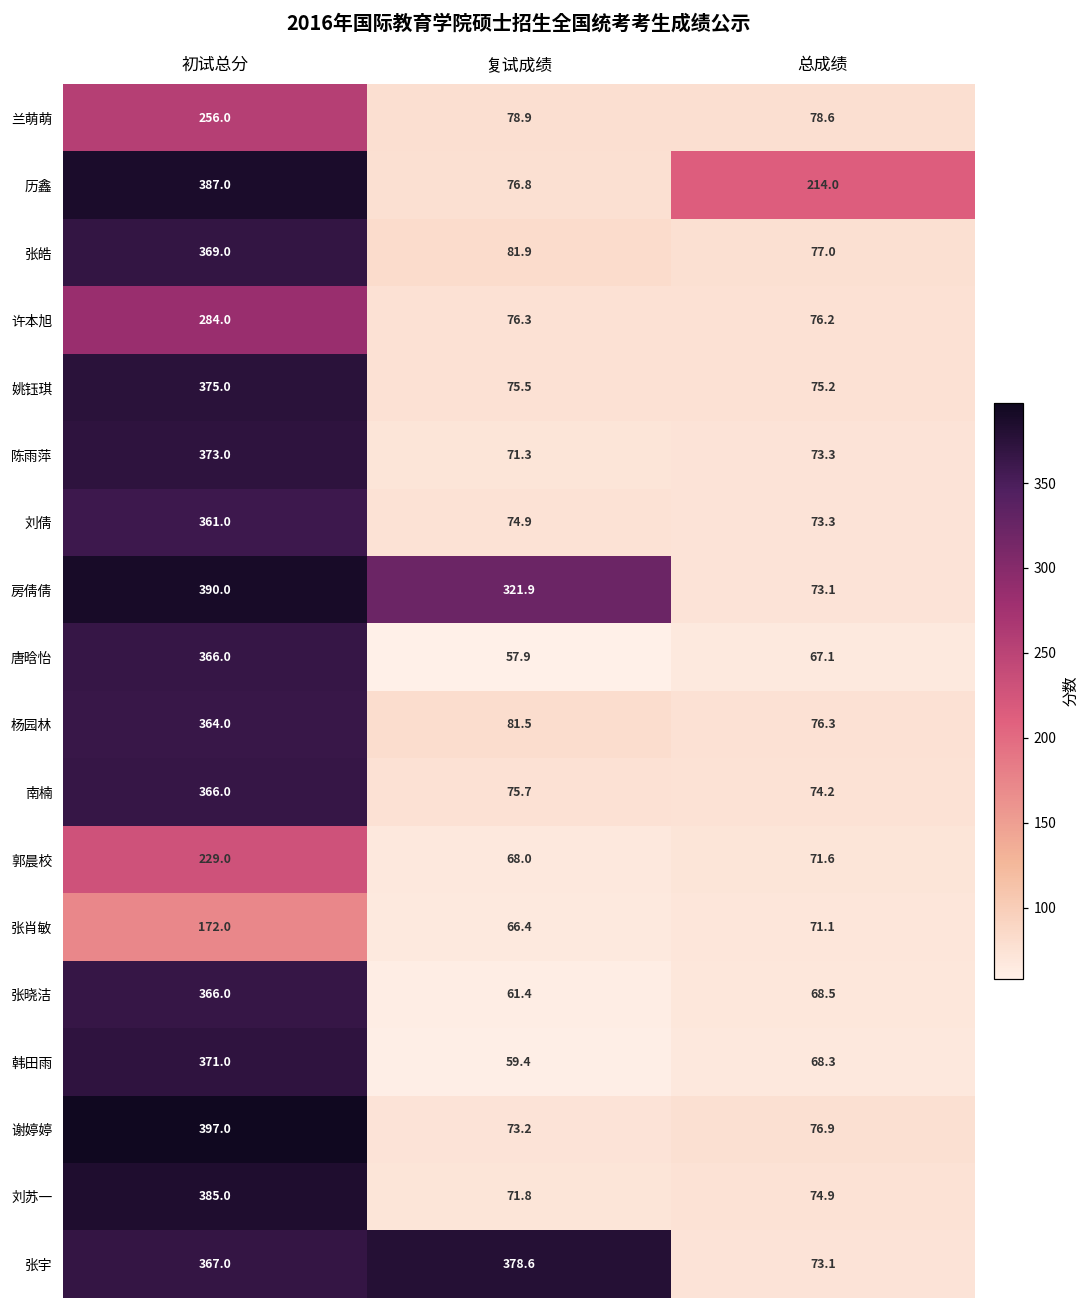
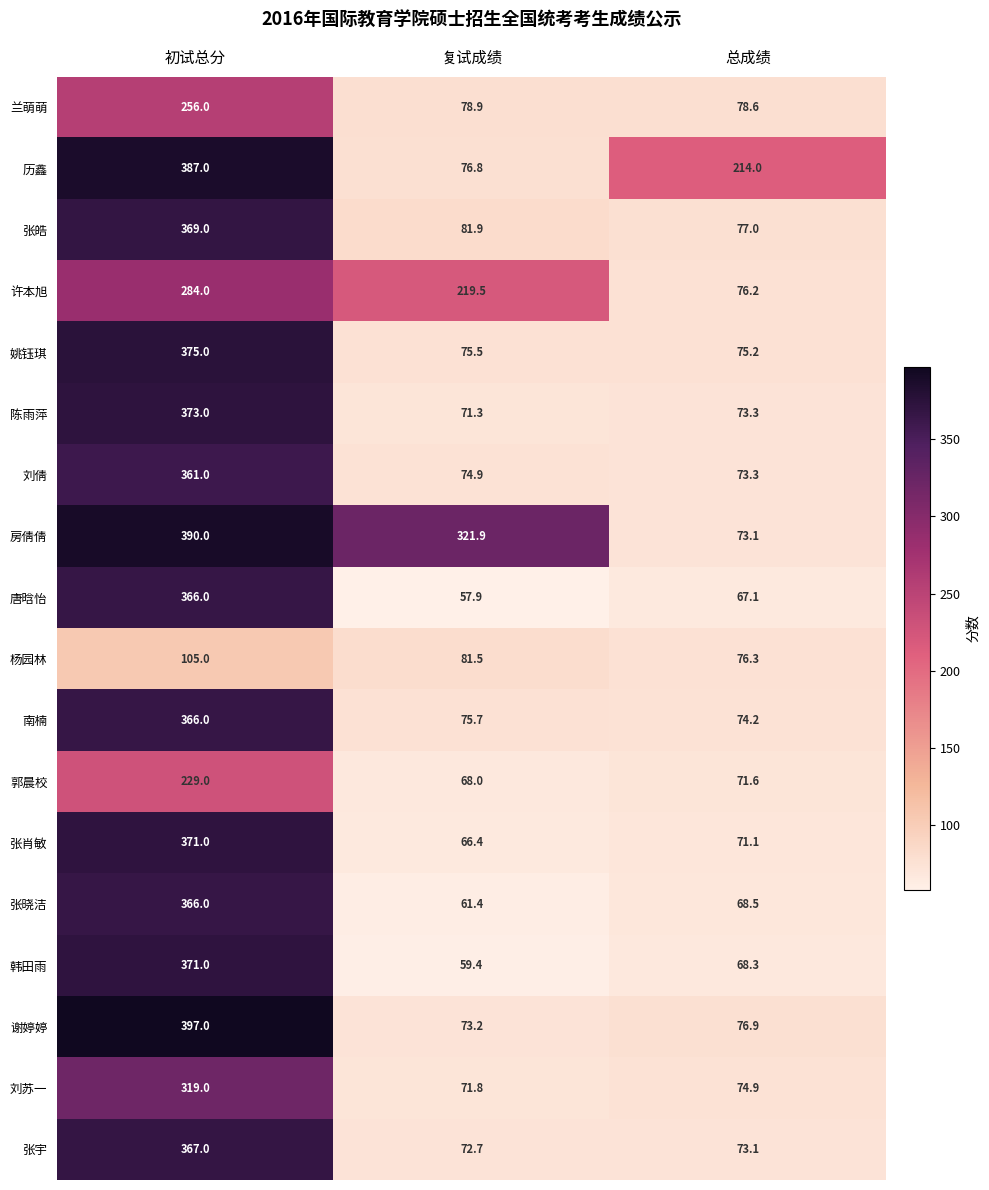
许本旭, 复试成绩: 76.3 -> 219.5
杨园林, 初试总分: 364.0 -> 105.0
张肖敏, 初试总分: 172.0 -> 371.0
刘苏一, 初试总分: 385.0 -> 319.0
张宇, 复试成绩: 378.6 -> 72.7
